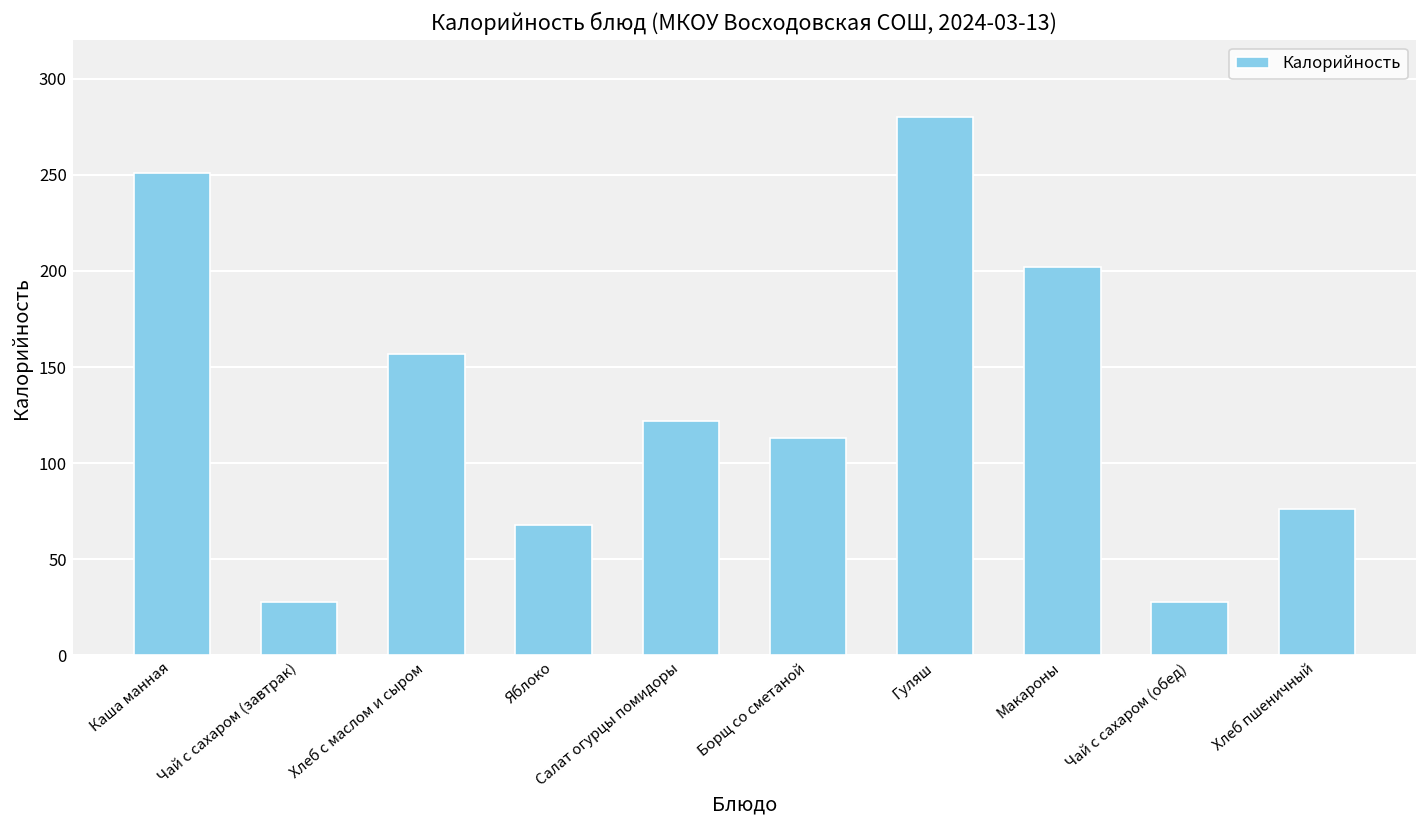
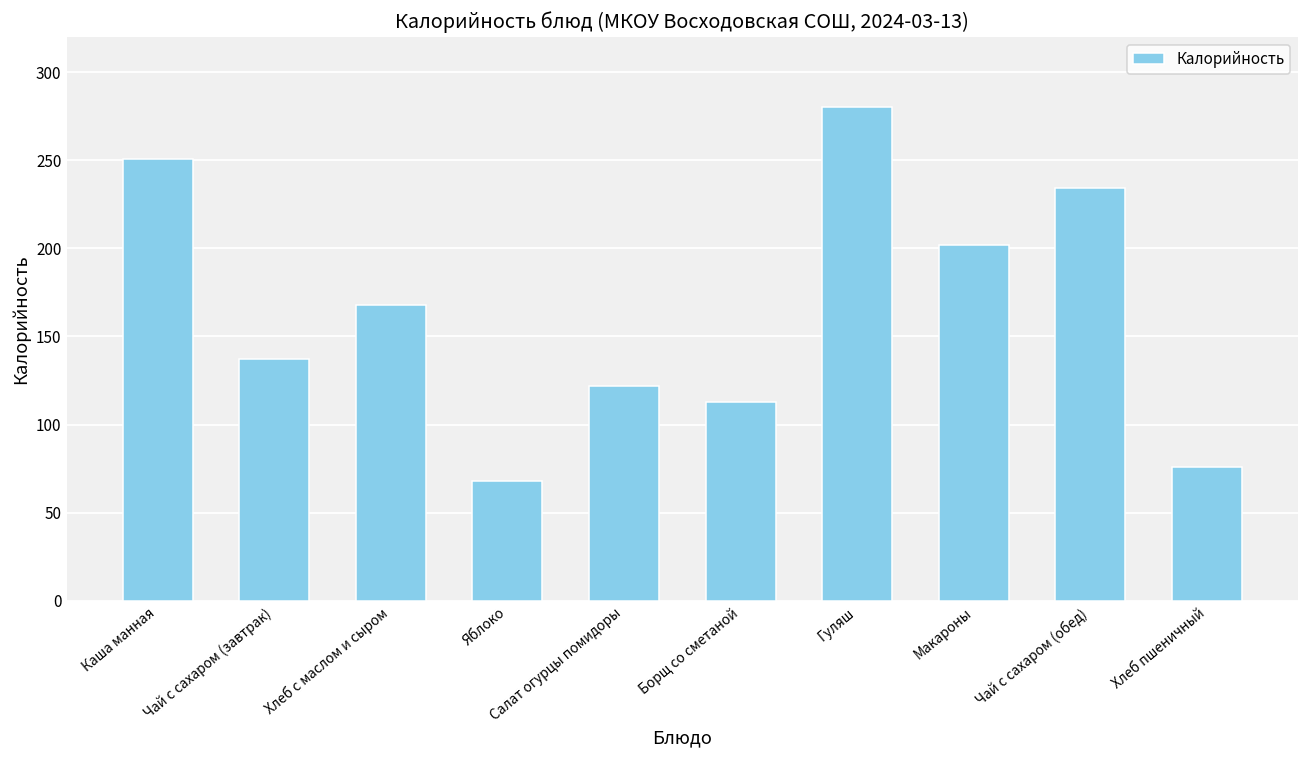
Чай с сахаром (завтрак): 28 -> 137
Хлеб с маслом и сыром: 157 -> 168
Чай с сахаром (обед): 28 -> 234
